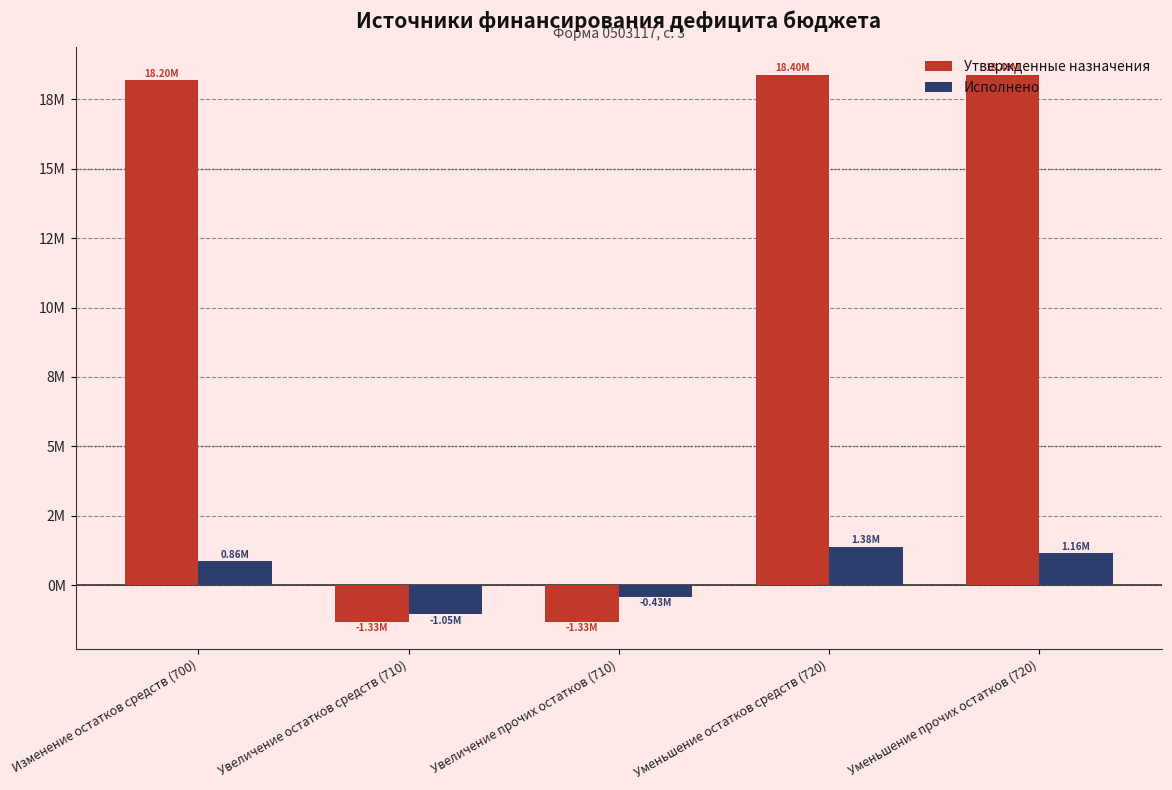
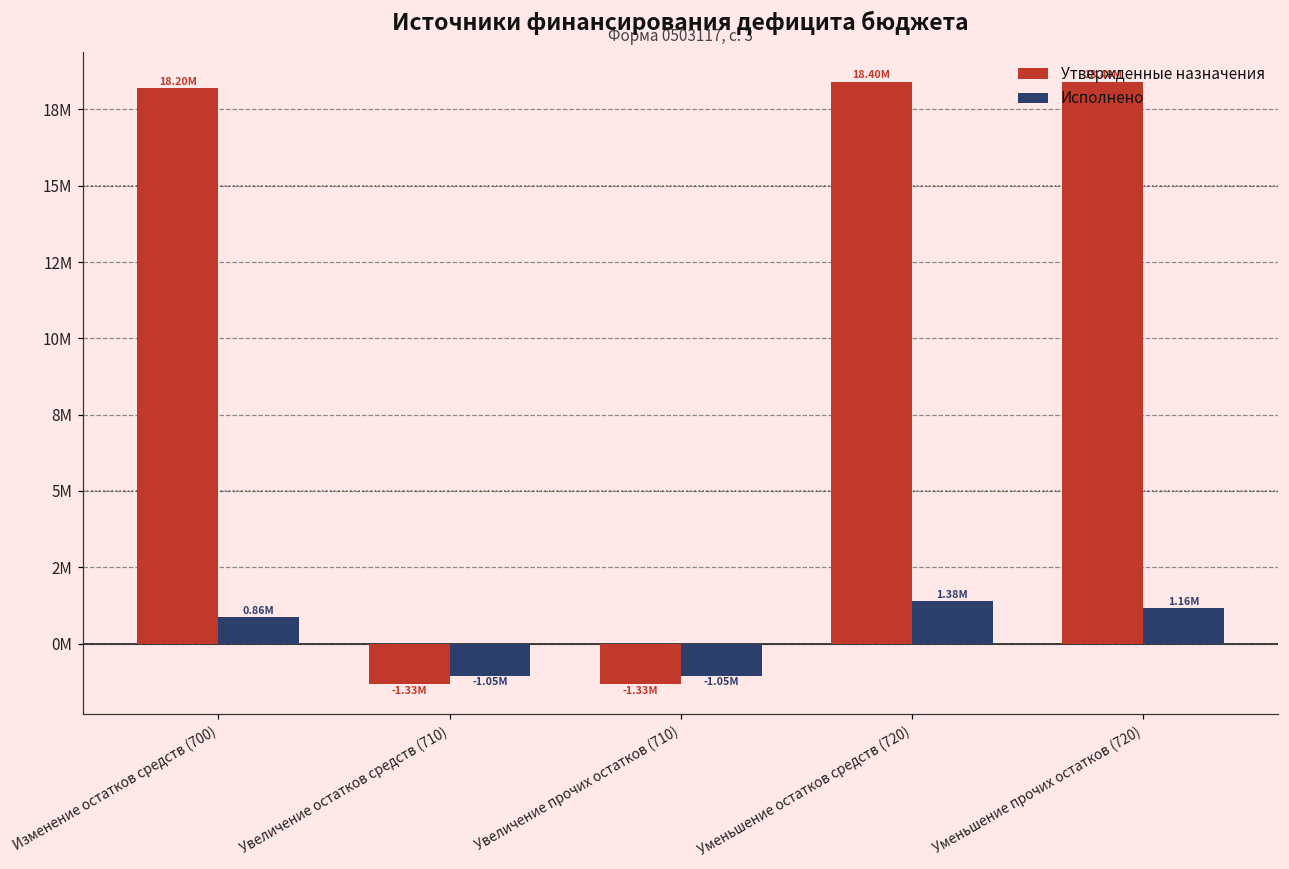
Исполнено, Увеличение прочих остатков (710): -0.43М -> -1.05М
